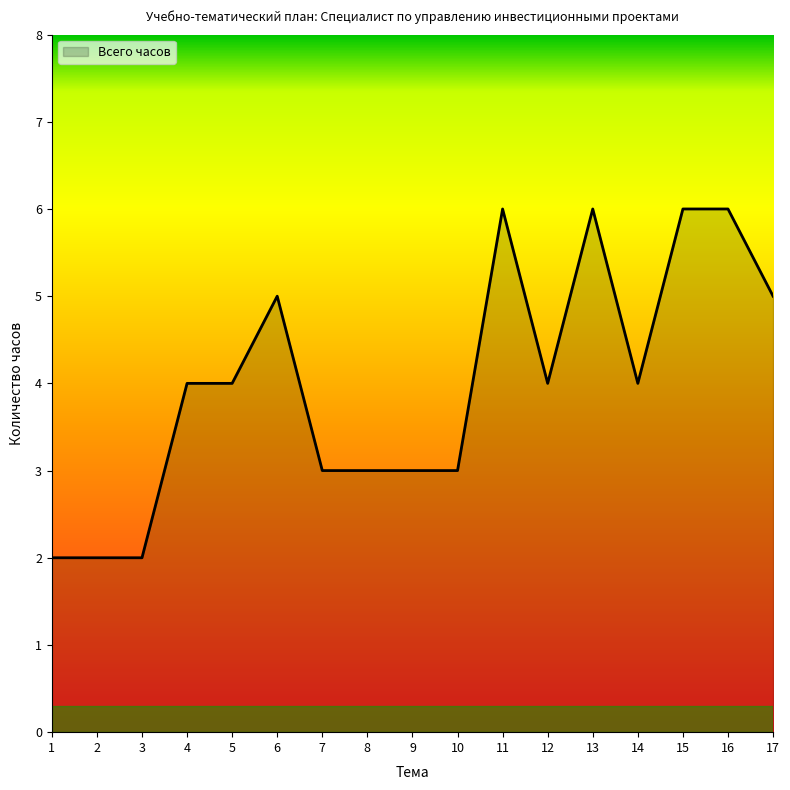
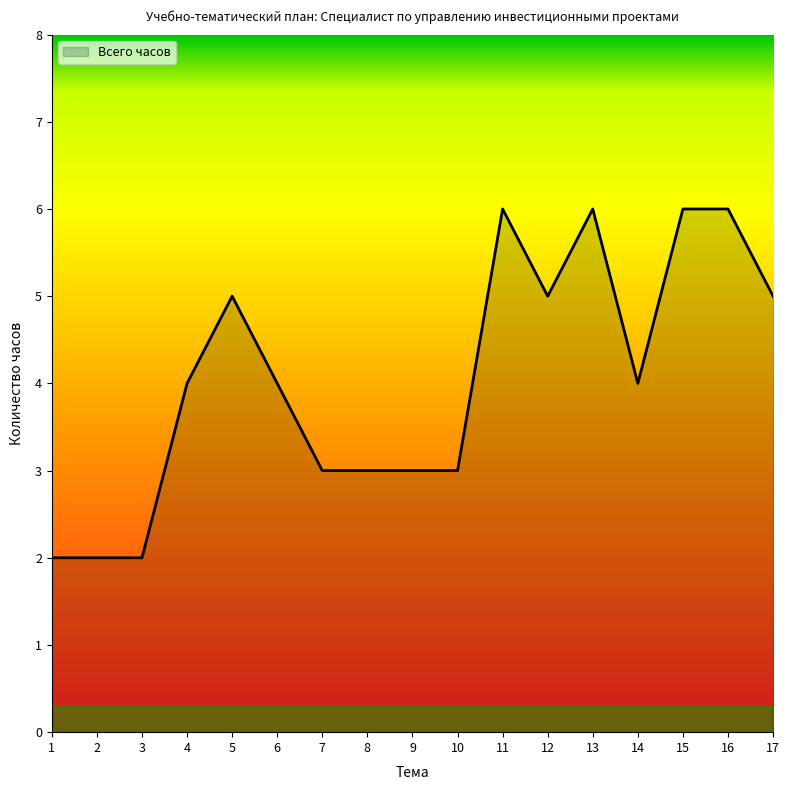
5: 4 -> 5
6: 5 -> 4
12: 4 -> 5
